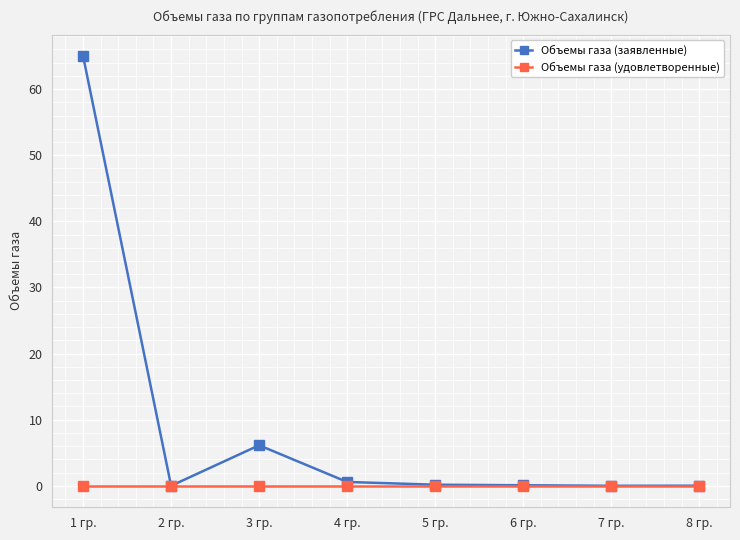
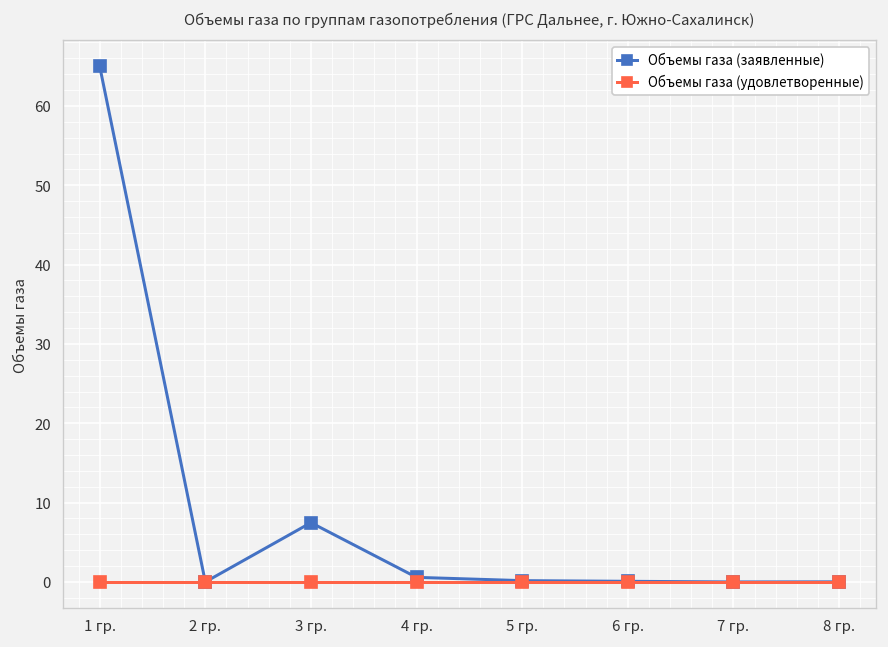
Объемы газа (заявленные), 3 гр.: 6 -> 7
